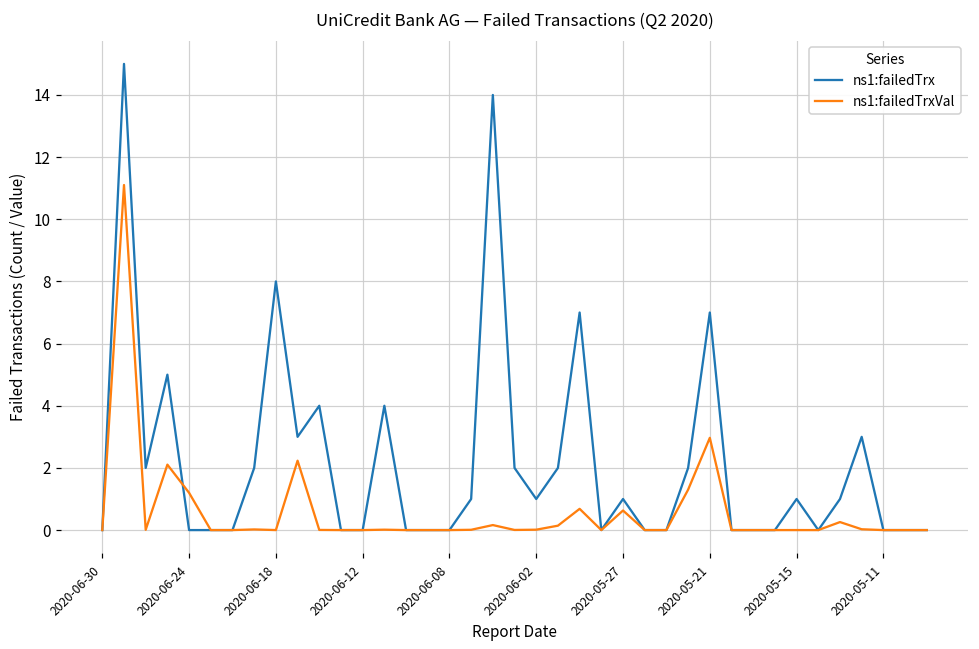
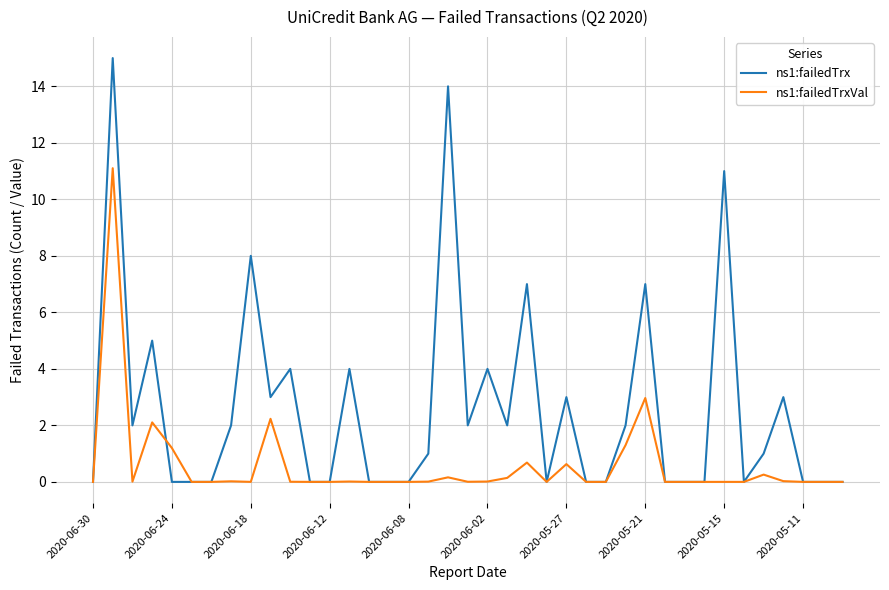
ns1:failedTrx, 2020-06-02: 1 -> 4
ns1:failedTrx, 2020-05-27: 1 -> 3
ns1:failedTrx, 2020-05-15: 1 -> 11
